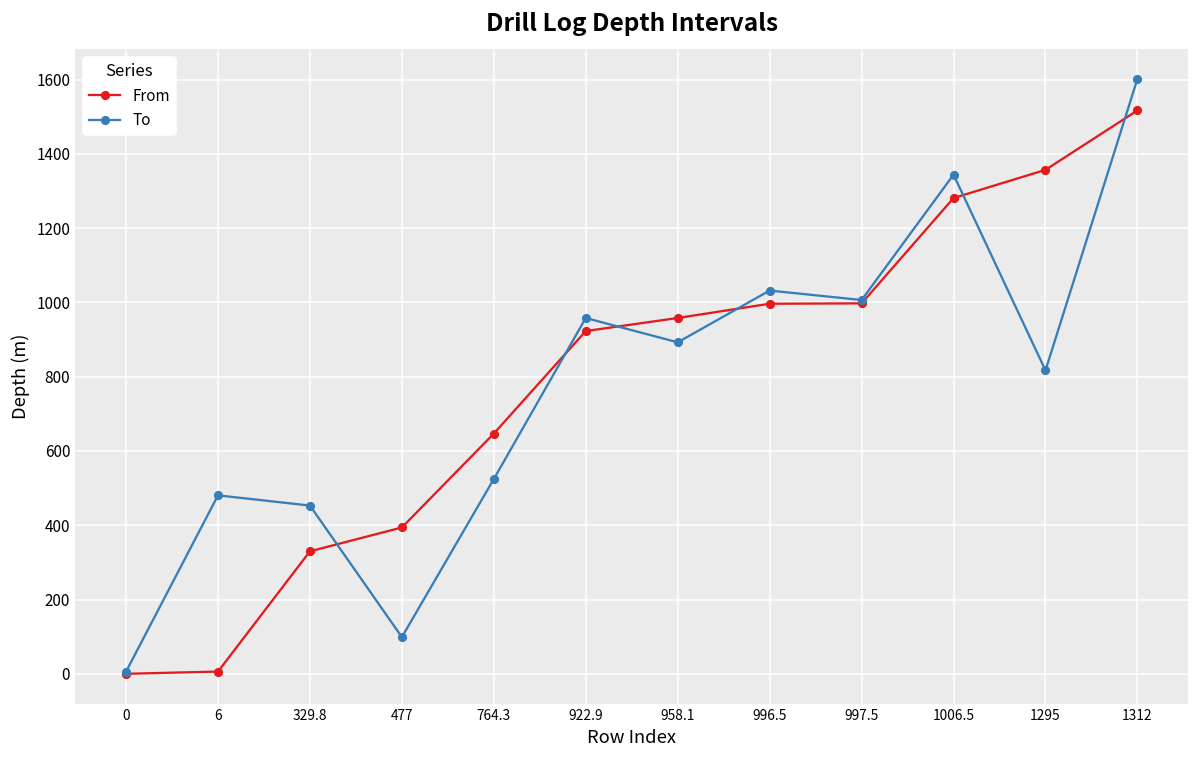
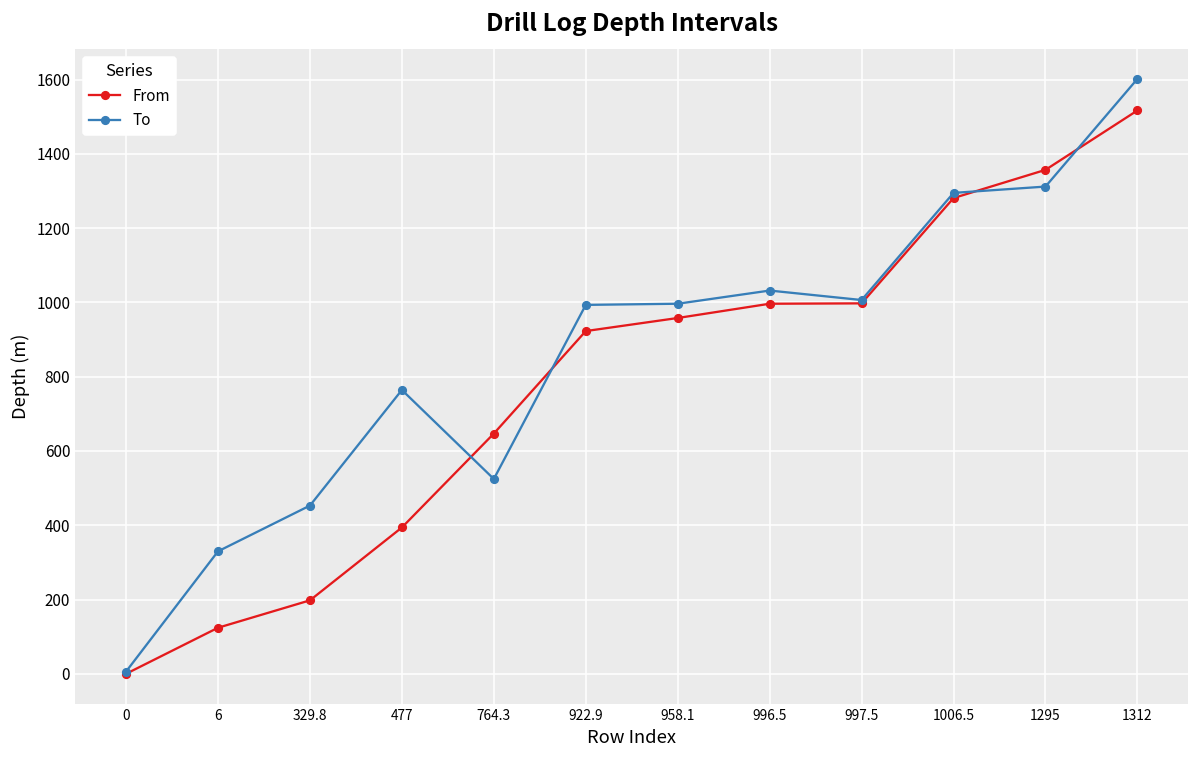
From, 6: 10 -> 120
To, 6: 480 -> 330
From, 329.8: 330 -> 200
To, 477: 100 -> 760
To, 922.9: 960 -> 990
To, 958.1: 890 -> 1000
To, 1006.5: 1340 -> 1300
To, 1295: 820 -> 1310
